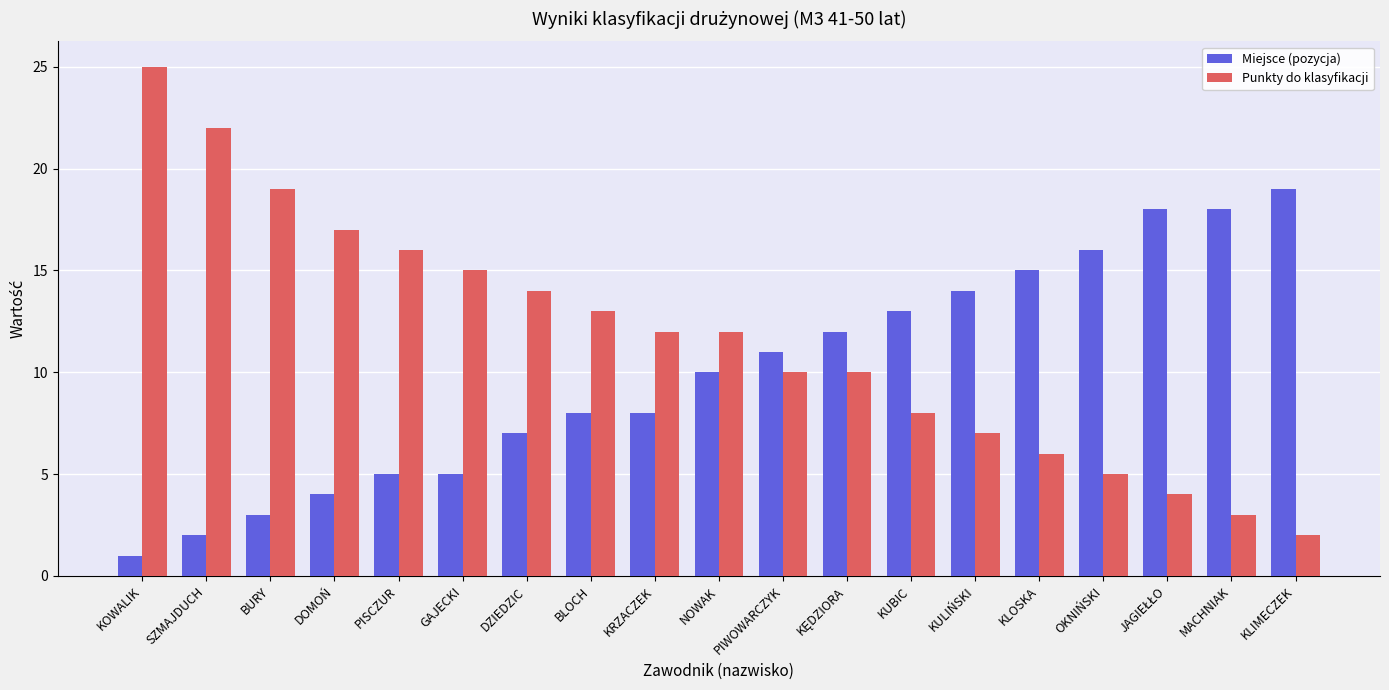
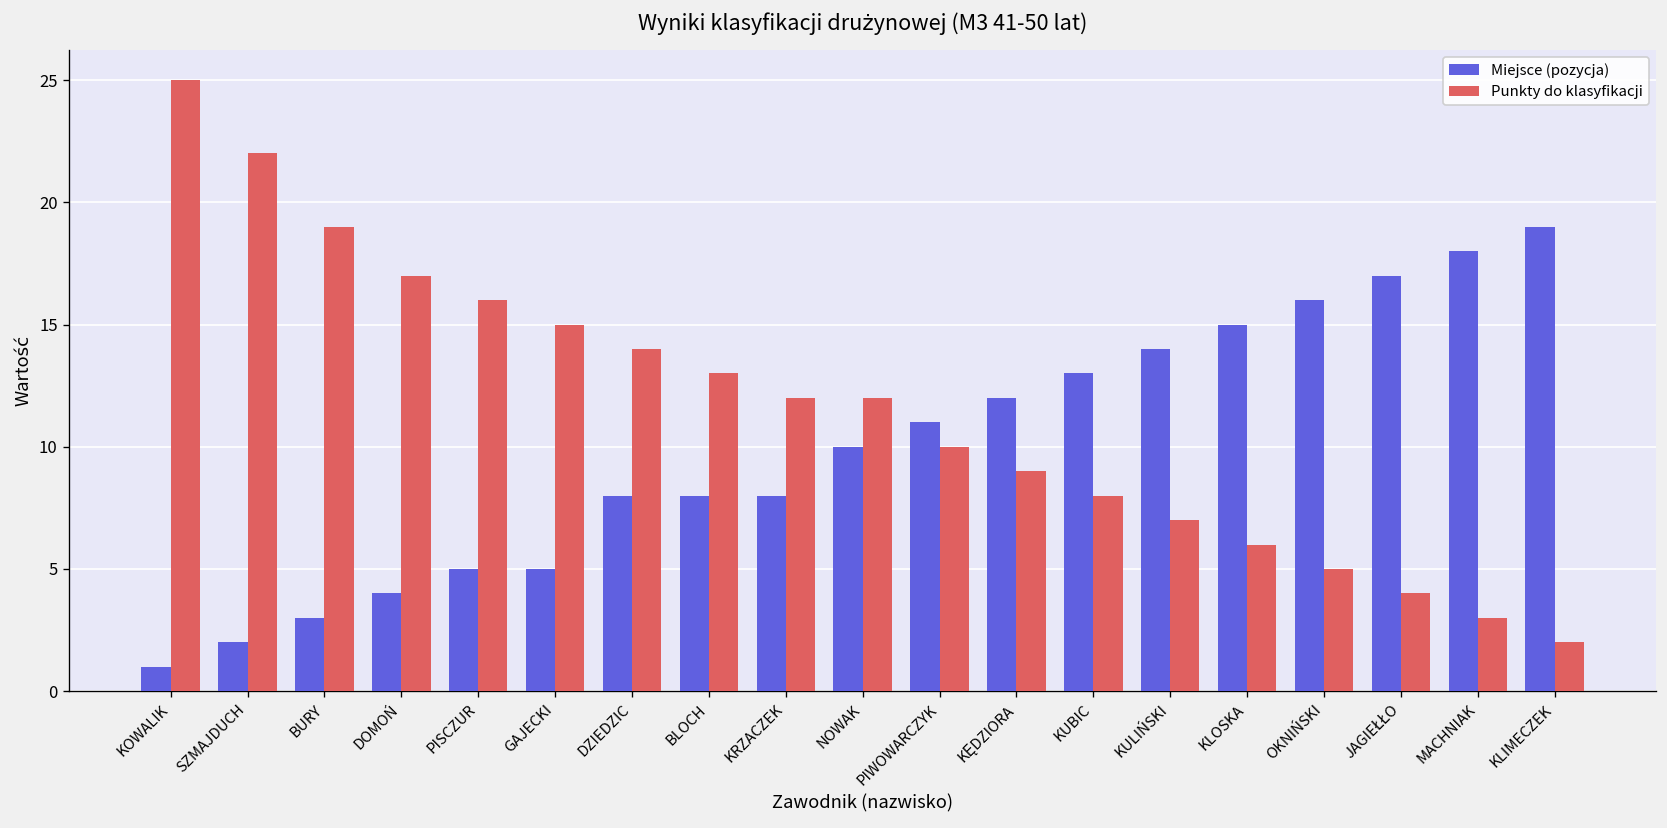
Miejsce (pozycja), DZIEDZIC: 7 -> 8
Punkty do klasyfikacji, KĘDZIORA: 10 -> 9
Miejsce (pozycja), JAGIEŁŁO: 18 -> 17
